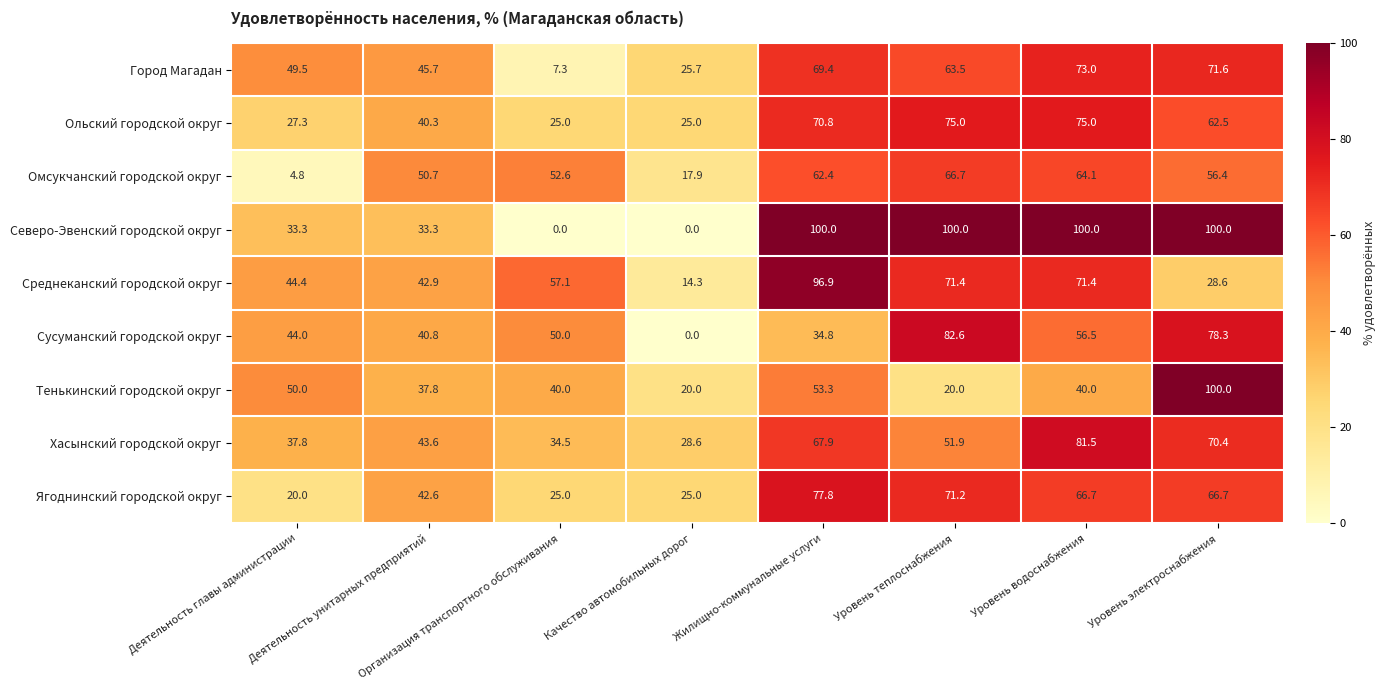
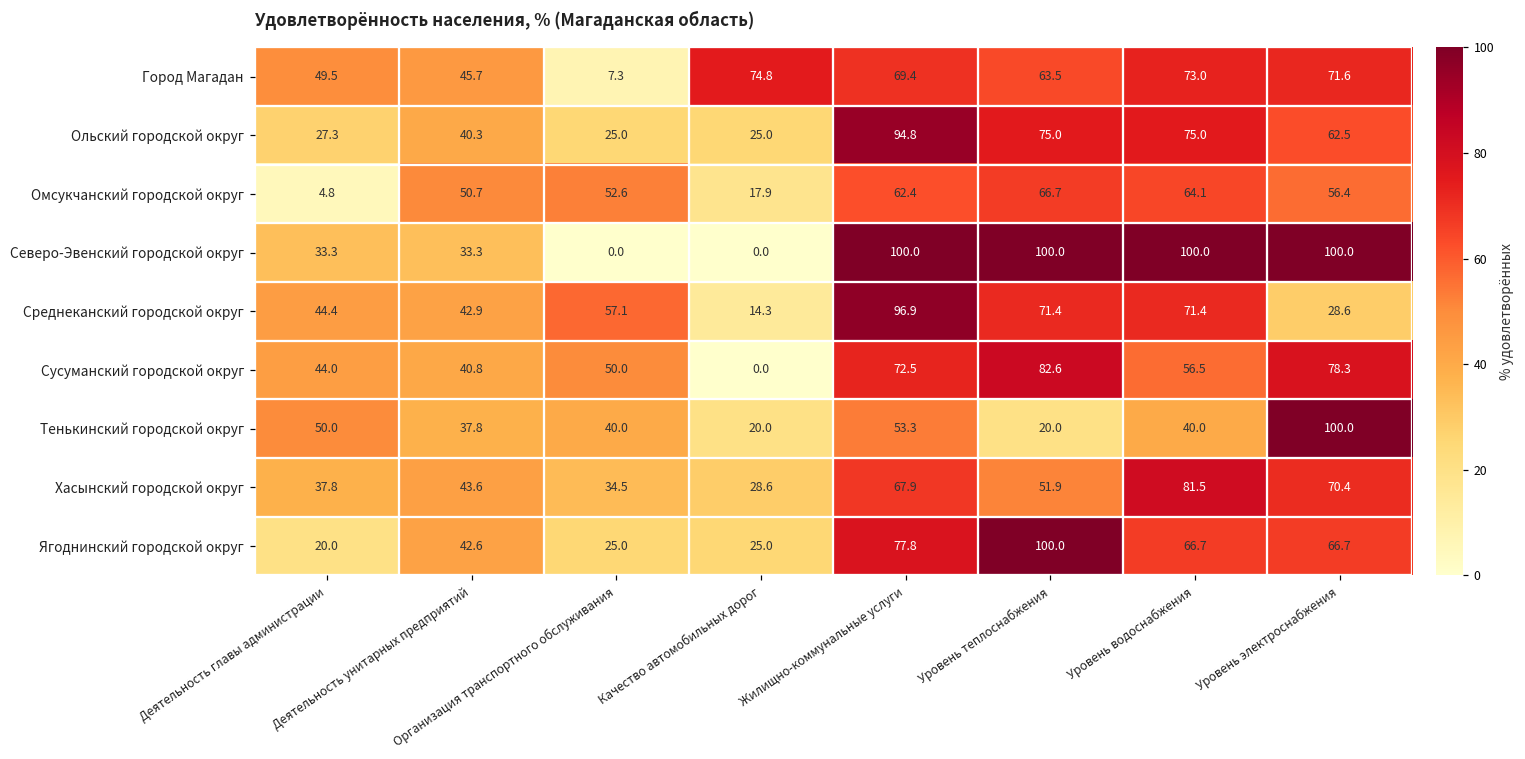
Город Магадан, Качество автомобильных дорог: 25.7 -> 74.8
Ольский городской округ, Жилищно-коммунальные услуги: 70.8 -> 94.8
Сусуманский городской округ, Жилищно-коммунальные услуги: 34.8 -> 72.5
Ягоднинский городской округ, Уровень теплоснабжения: 71.2 -> 100.0
